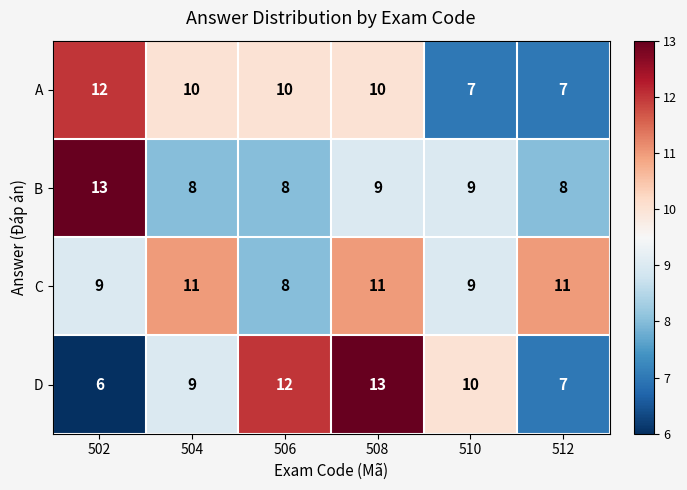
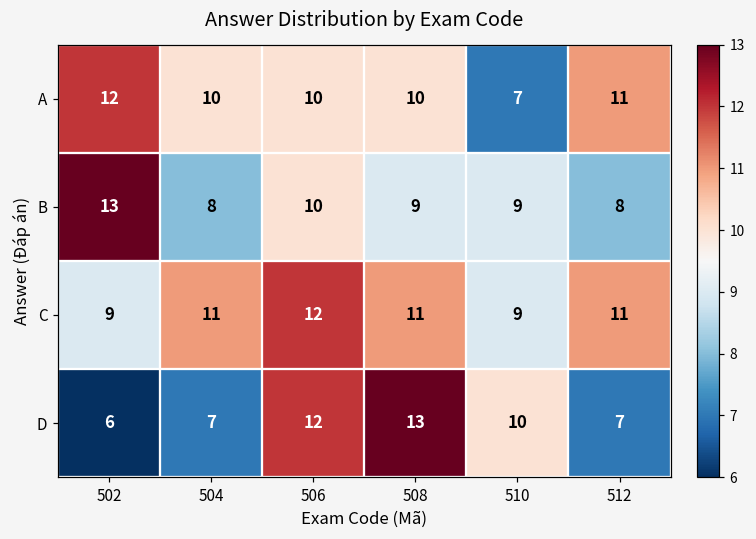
A, 512: 7 -> 11
B, 506: 8 -> 10
C, 506: 8 -> 12
D, 504: 9 -> 7
